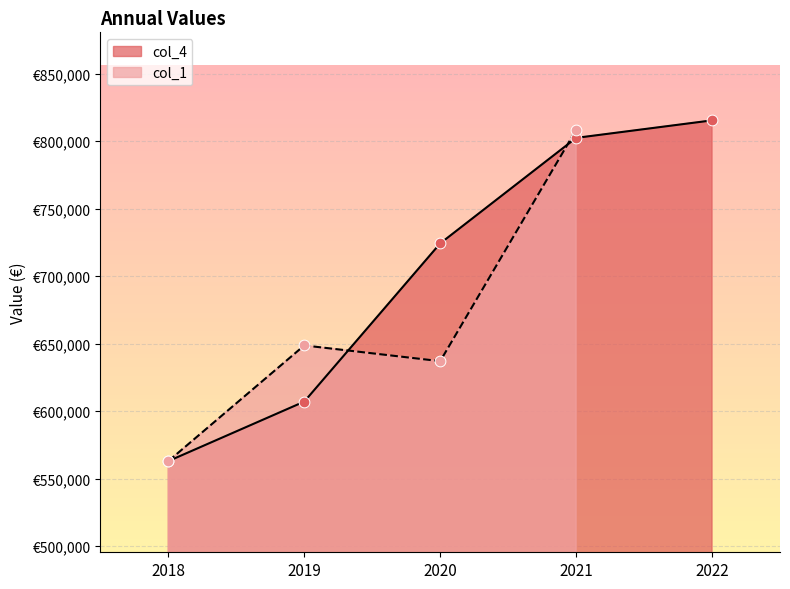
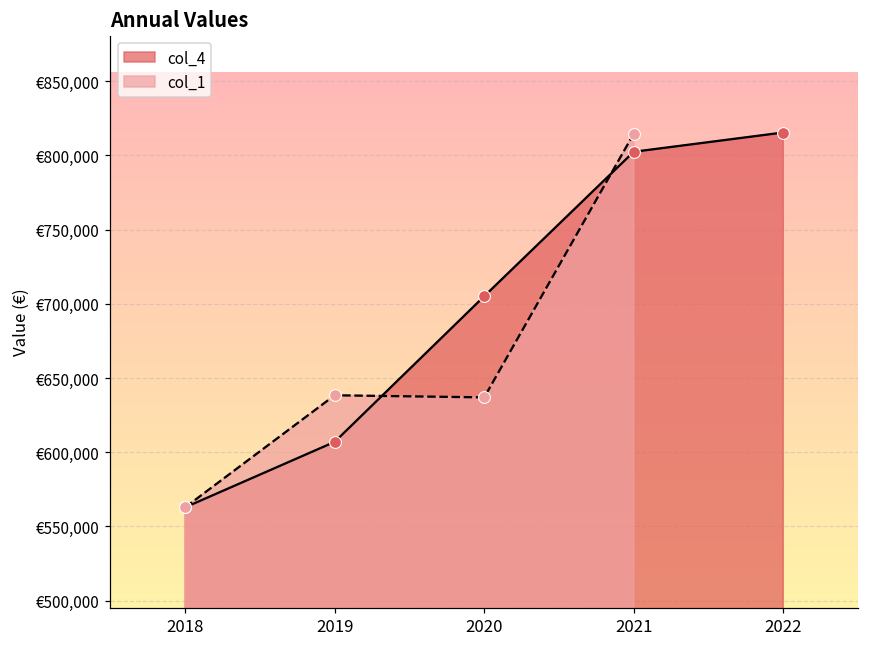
col_1, 2019: €649,000 -> €638,000
col_4, 2020: €724,000 -> €705,000
col_1, 2021: €808,000 -> €815,000
